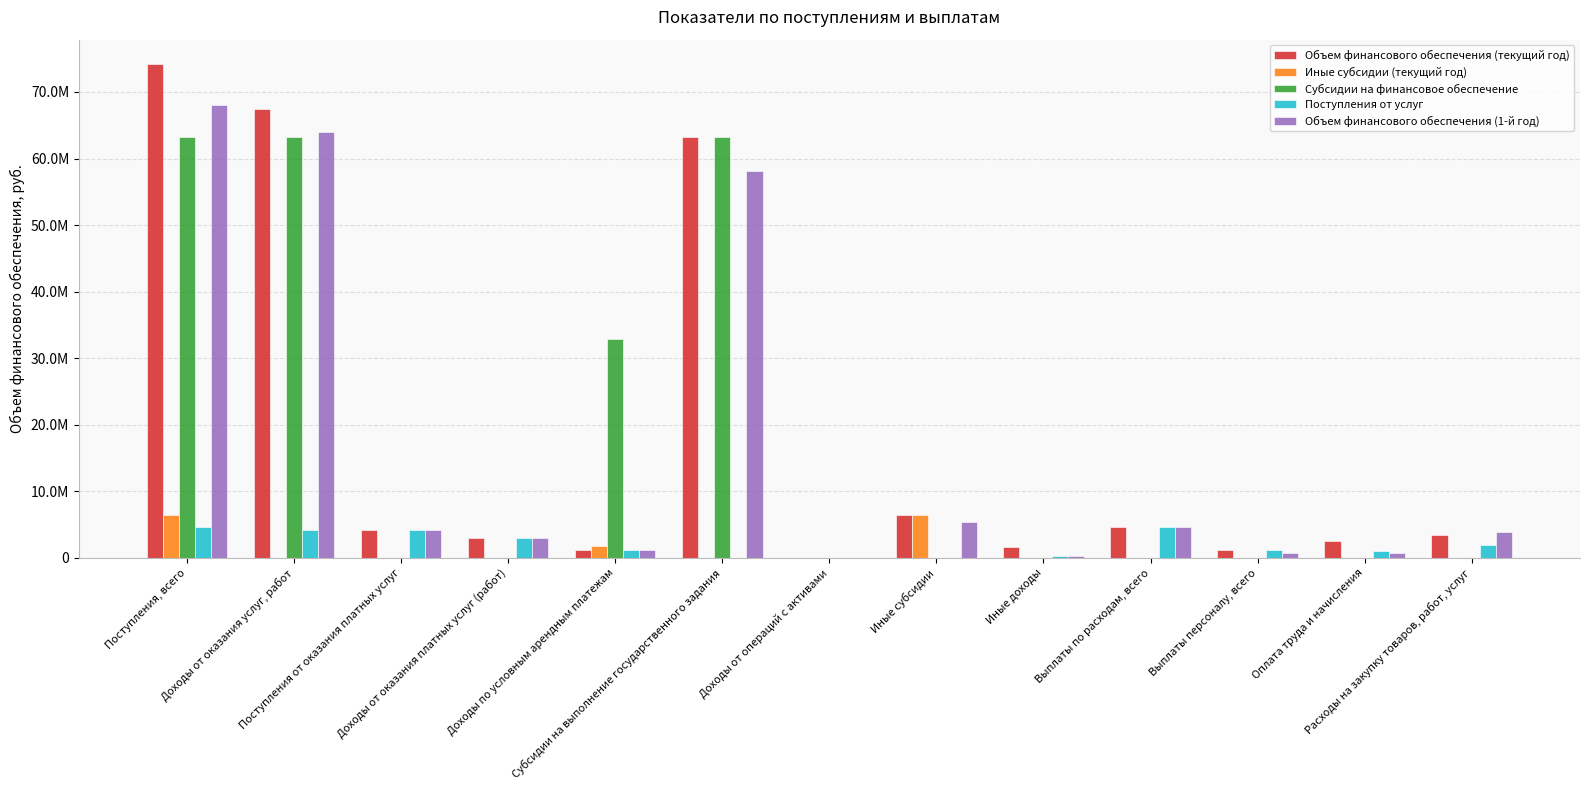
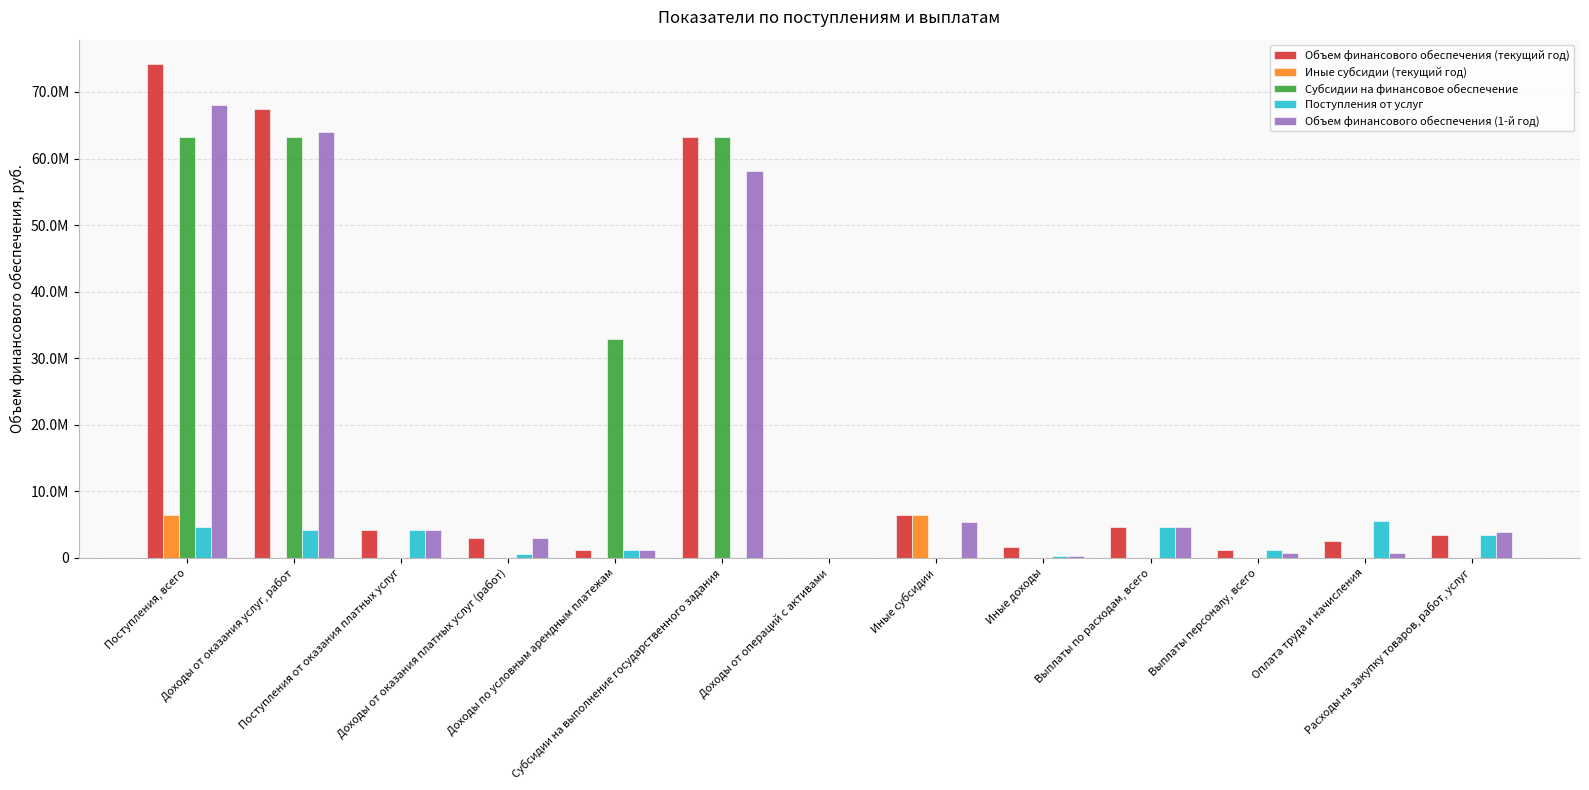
Поступления от услуг, Доходы от оказания платных услуг (работ): 3000000 -> 1000000
Иные субсидии (текущий год), Доходы по условным арендным платежам: 2000000 -> 0
Поступления от услуг, Оплата труда и начисления: 1000000 -> 6000000
Поступления от услуг, Расходы на закупку товаров, работ, услуг: 2000000 -> 3000000
